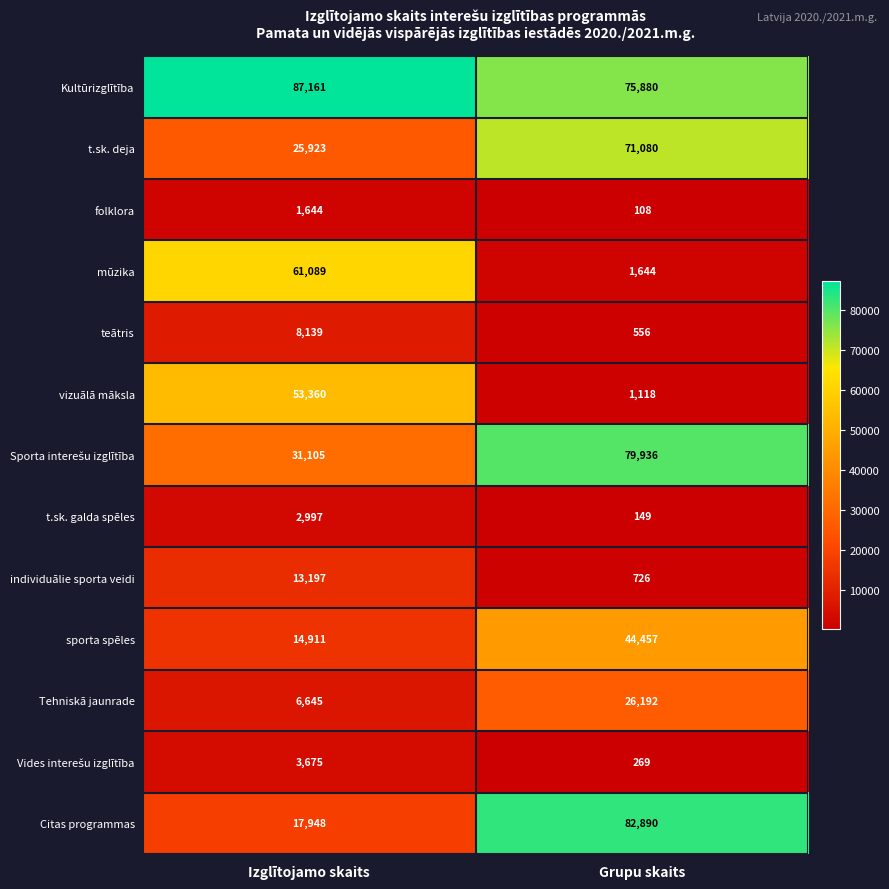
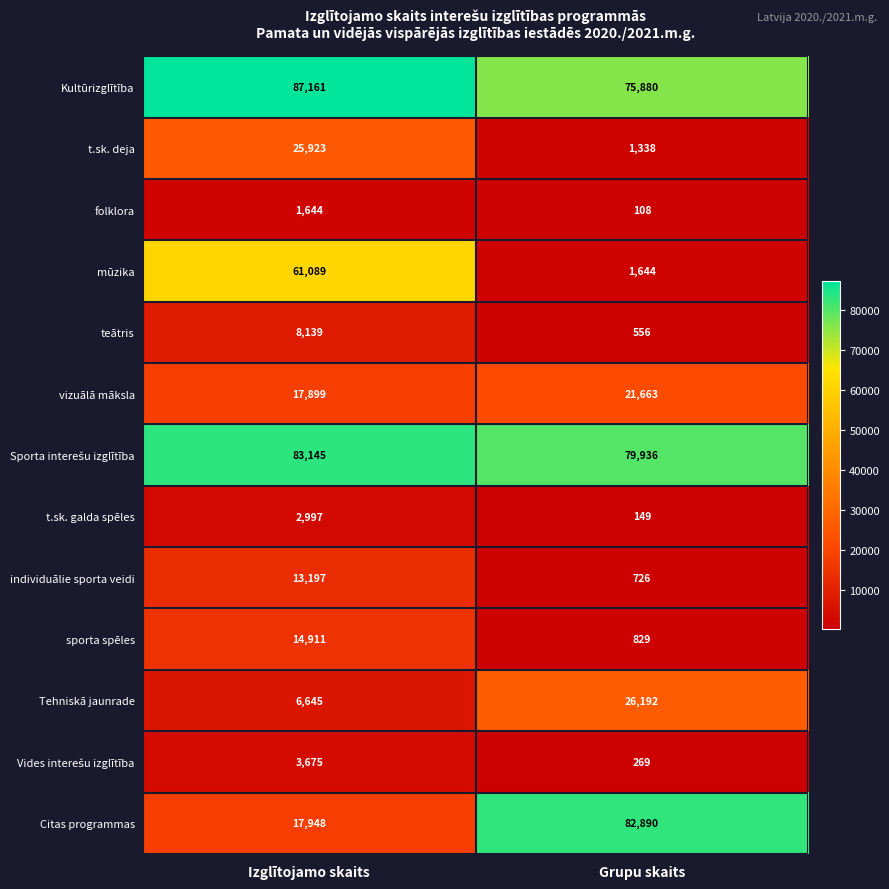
t.sk. deja, Grupu skaits: 71,080 -> 1,338
vizuālā māksla, Izglītojamo skaits: 53,360 -> 17,899
vizuālā māksla, Grupu skaits: 1,118 -> 21,663
Sporta interešu izglītība, Izglītojamo skaits: 31,105 -> 83,145
sporta spēles, Grupu skaits: 44,457 -> 829
